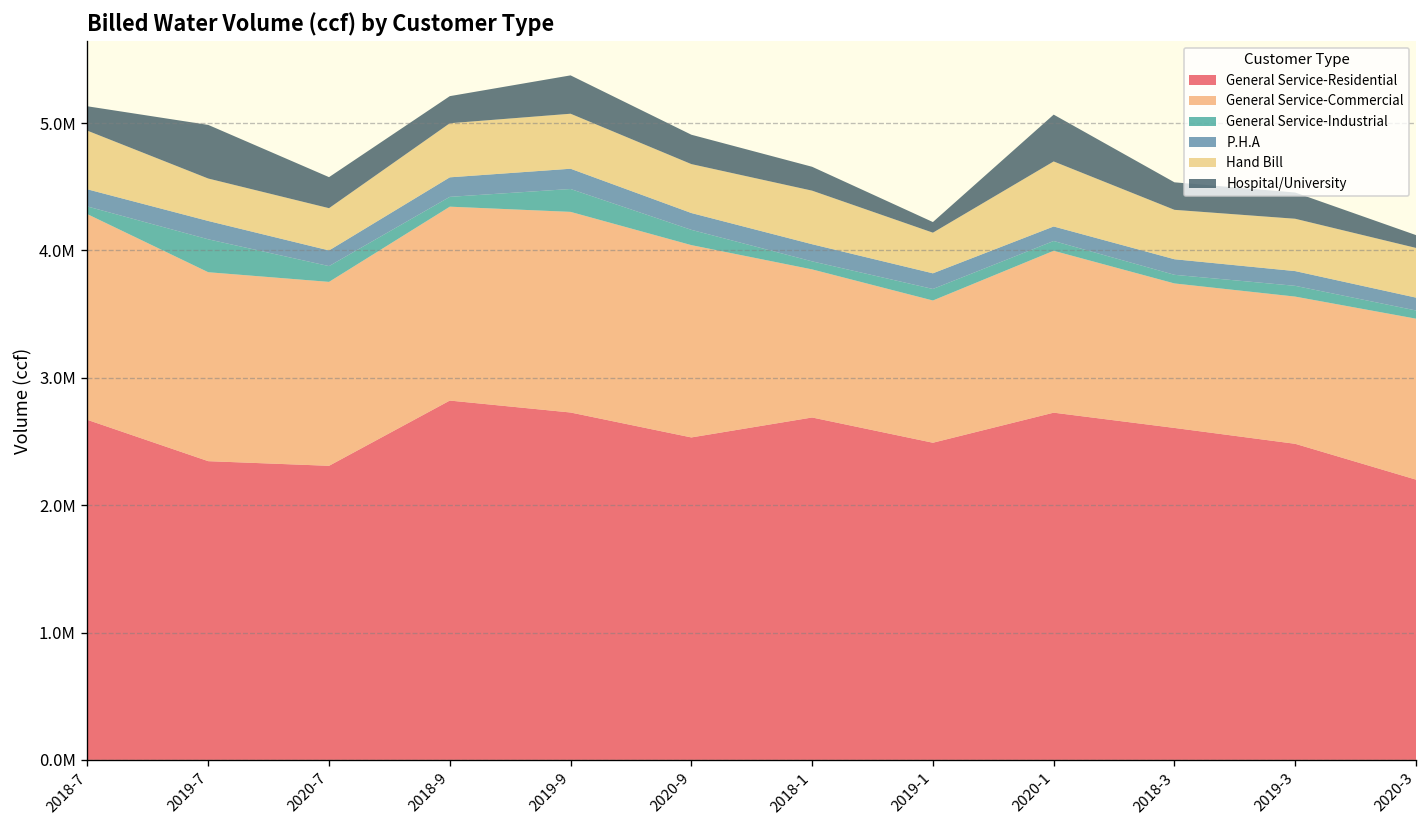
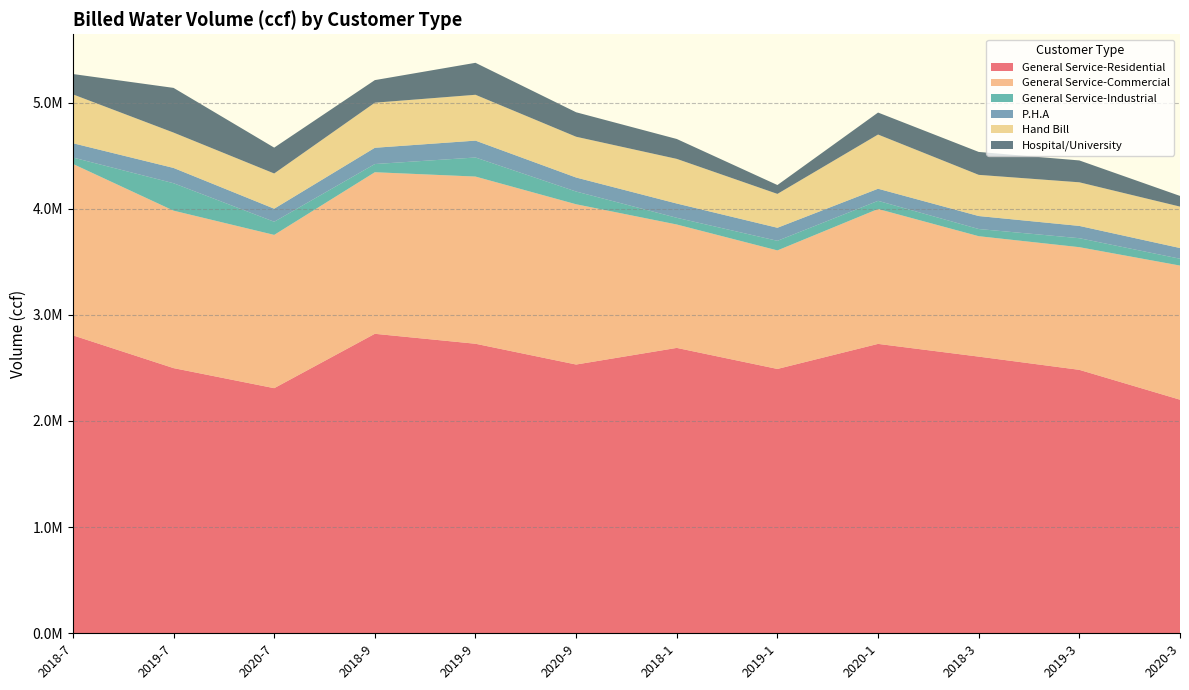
General Service-Residential, 2018-7: 2670000 -> 2810000
General Service-Residential, 2019-7: 2350000 -> 2500000
Hospital/University, 2020-1: 370000 -> 210000
